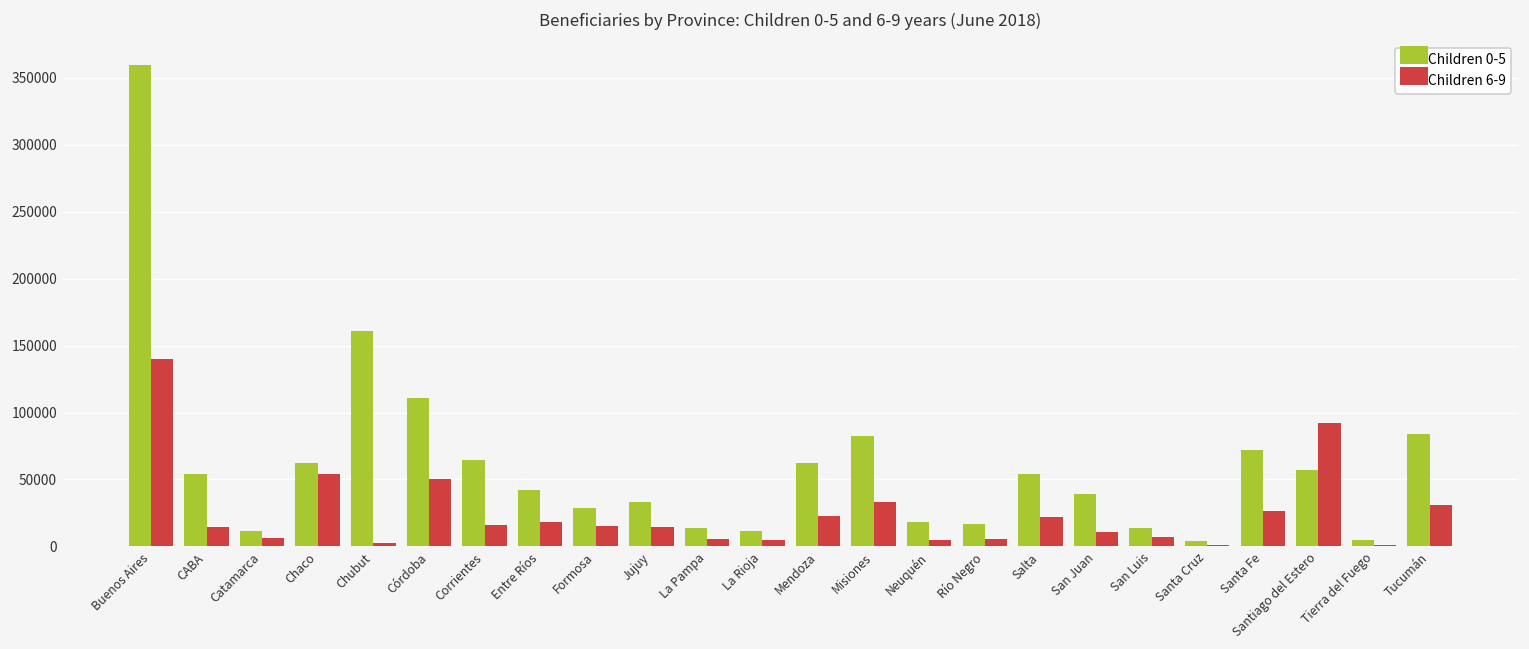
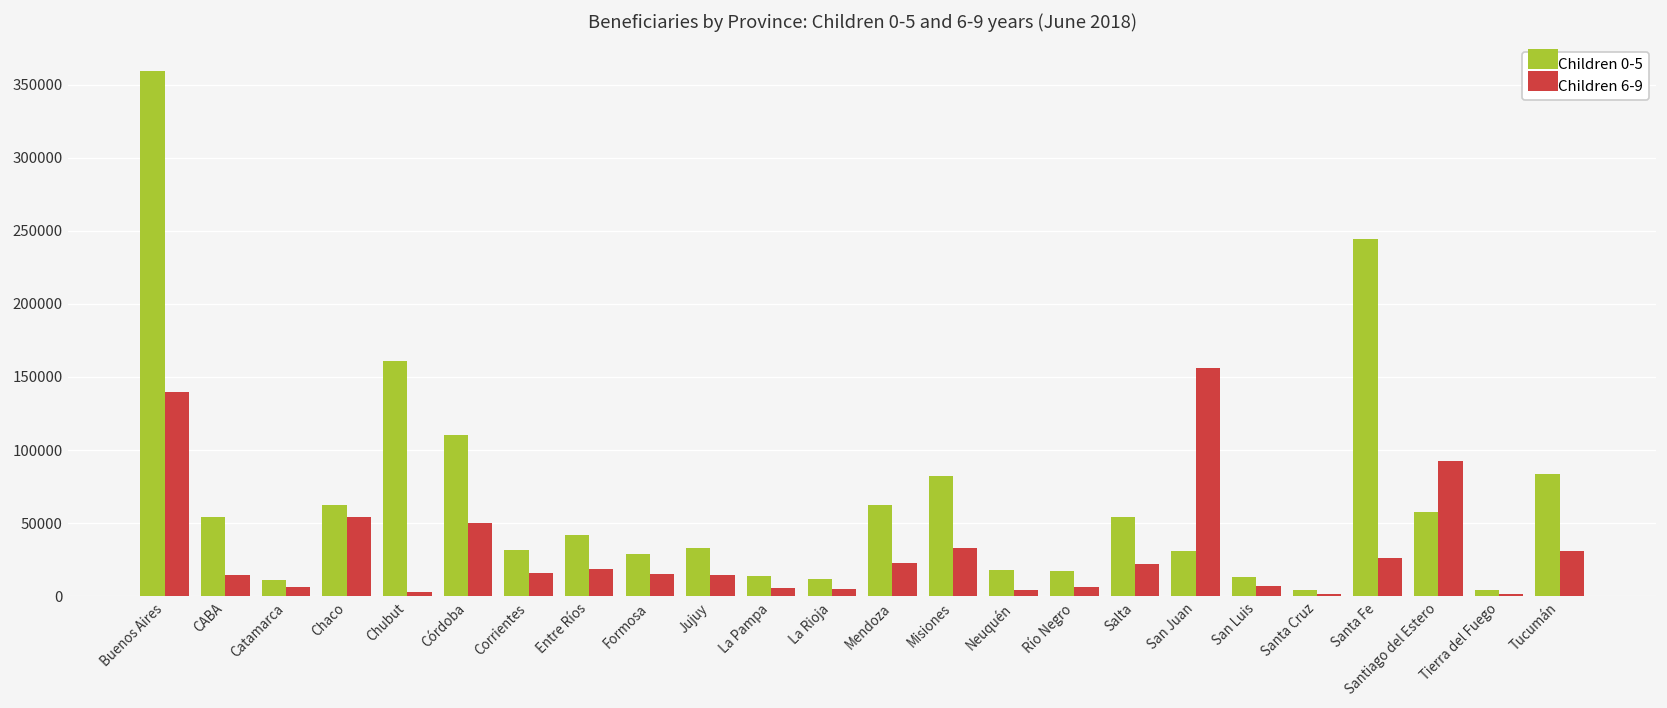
Children 0-5, Corrientes: 65000 -> 32000
Children 0-5, San Juan: 39000 -> 31000
Children 6-9, San Juan: 11000 -> 156000
Children 0-5, Santa Fe: 72000 -> 244000
